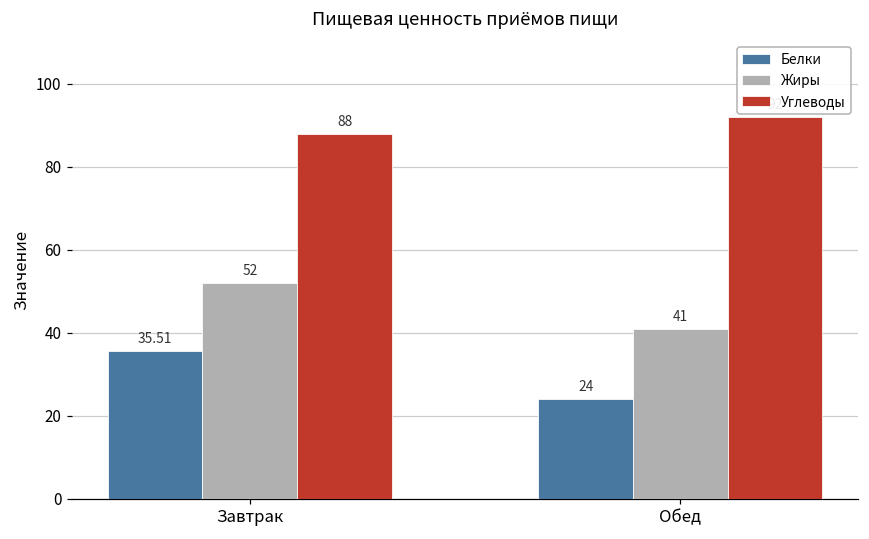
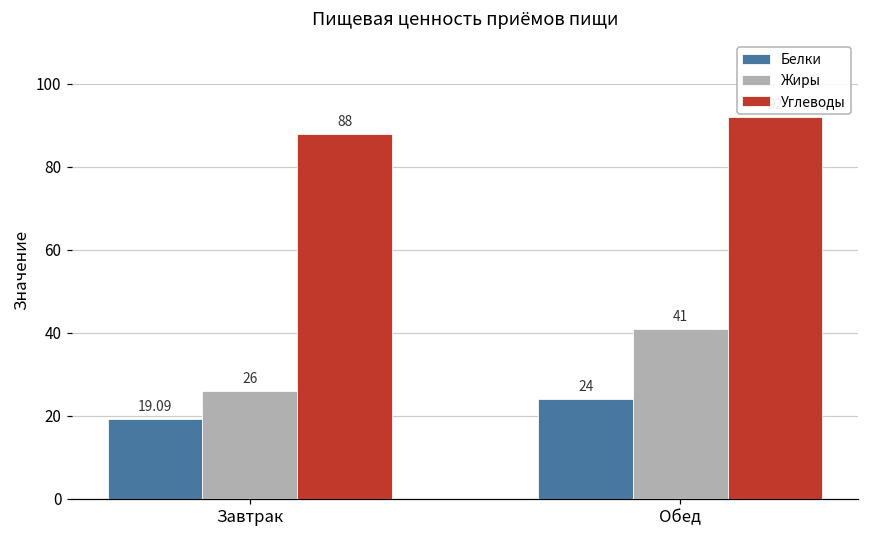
Белки, Завтрак: 35.51 -> 19.09
Жиры, Завтрак: 52 -> 26
